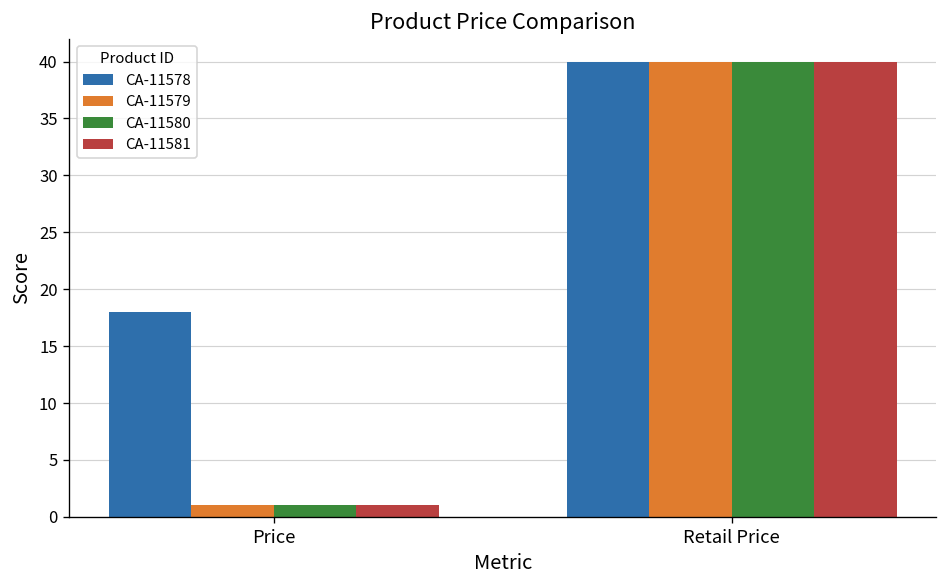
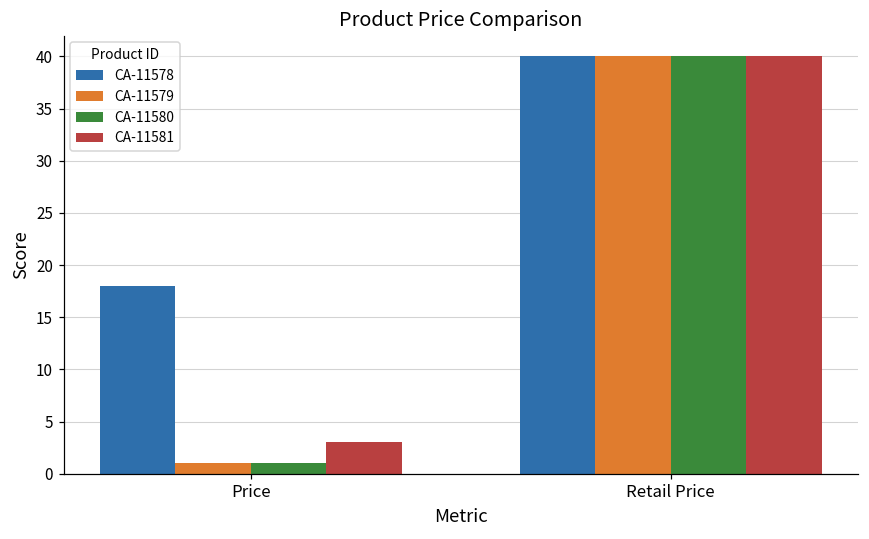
CA-11581, Price: 1 -> 3
